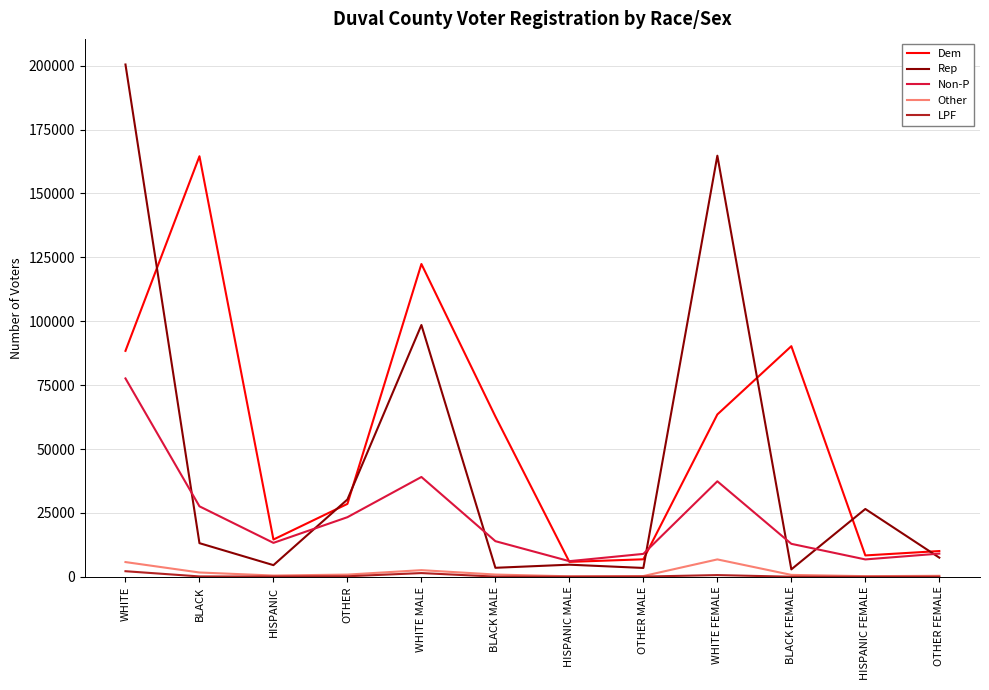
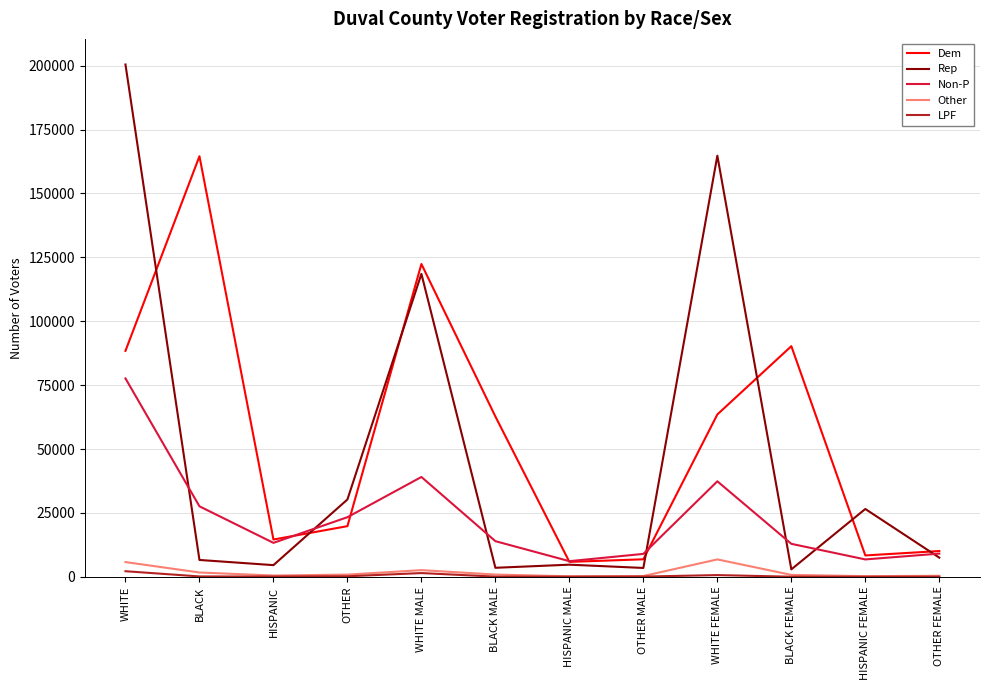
Rep, BLACK: 13000 -> 7000
Dem, OTHER: 29000 -> 20000
Rep, WHITE MALE: 99000 -> 119000
